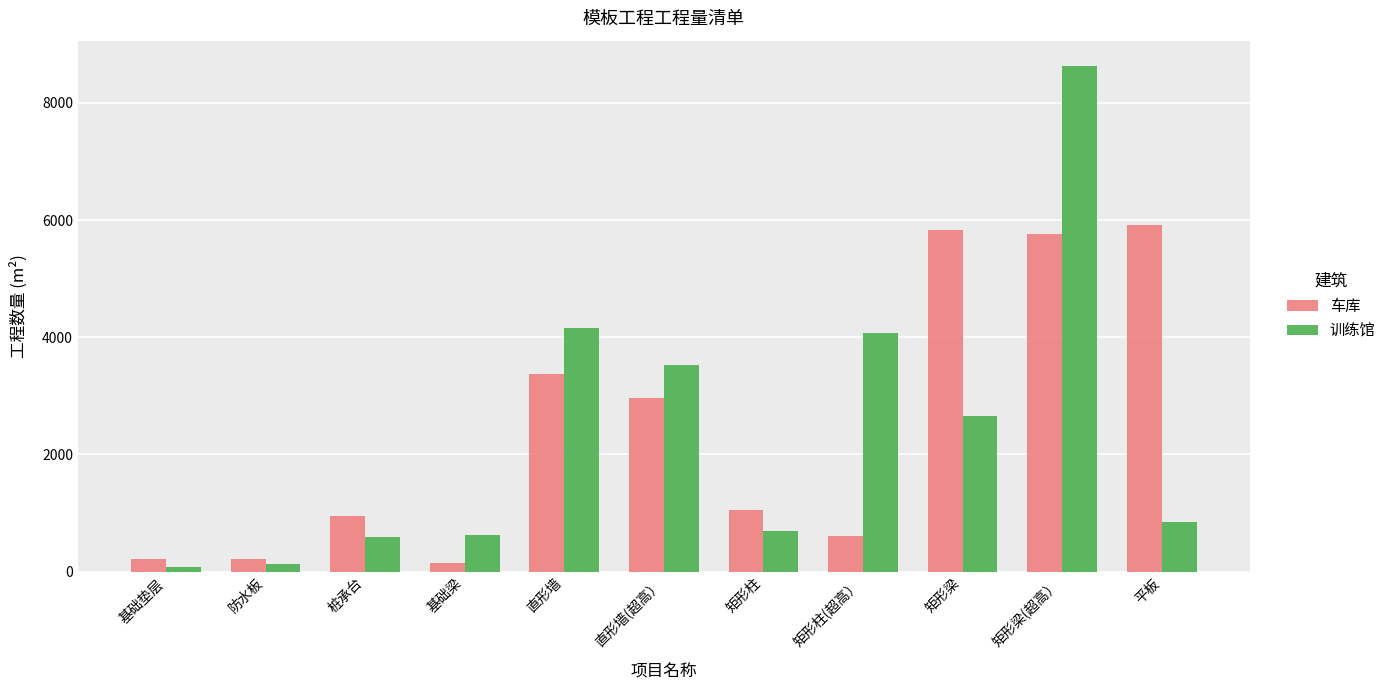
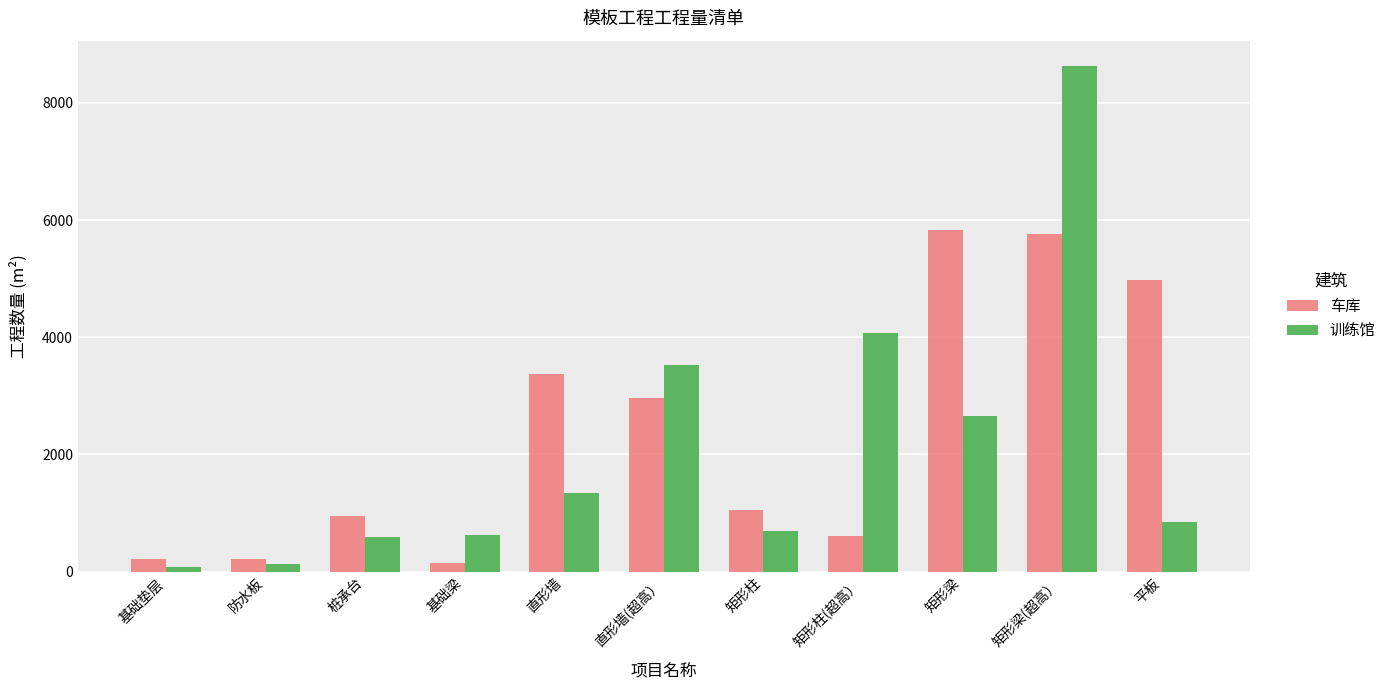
训练馆, 直形墙: 4200 -> 1300
车库, 平板: 5900 -> 5000
